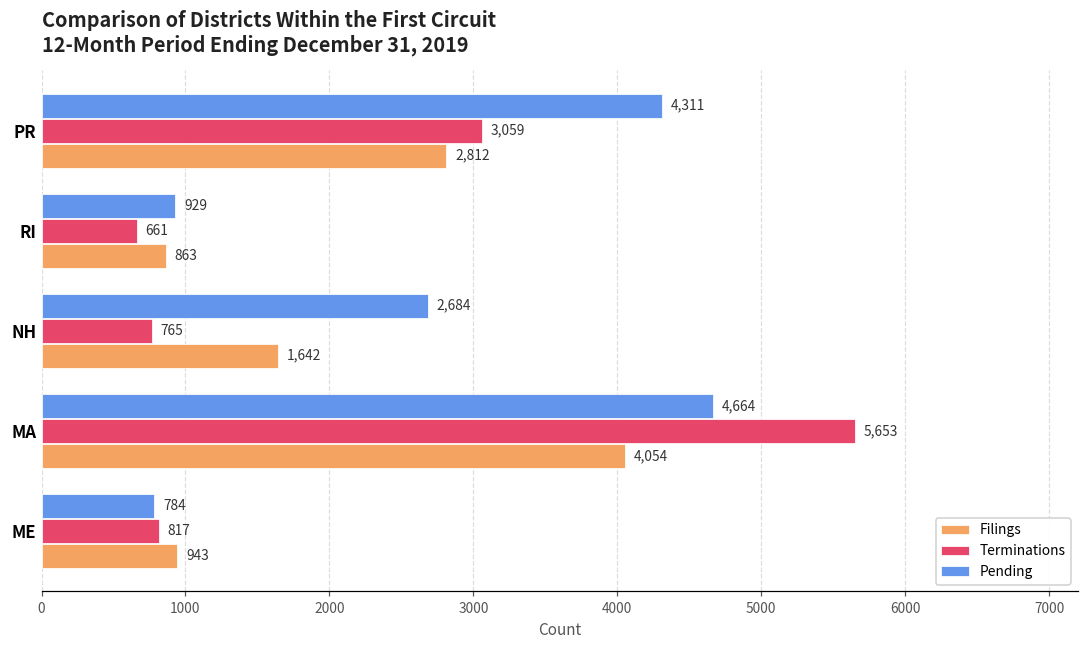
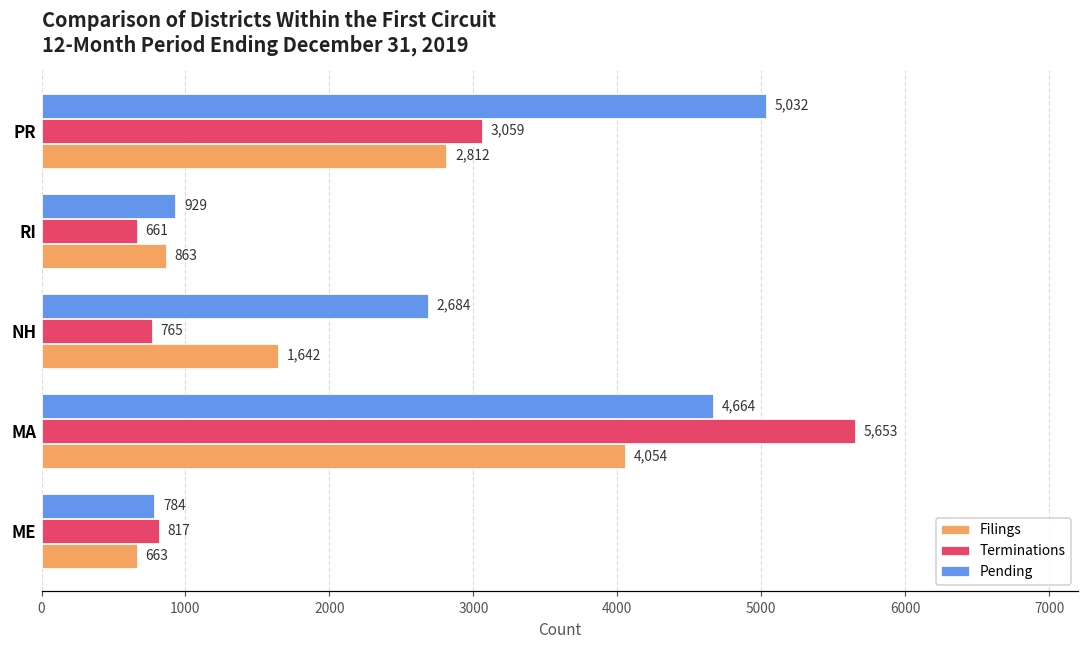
Pending, PR: 4,311 -> 5,032
Filings, ME: 943 -> 663
